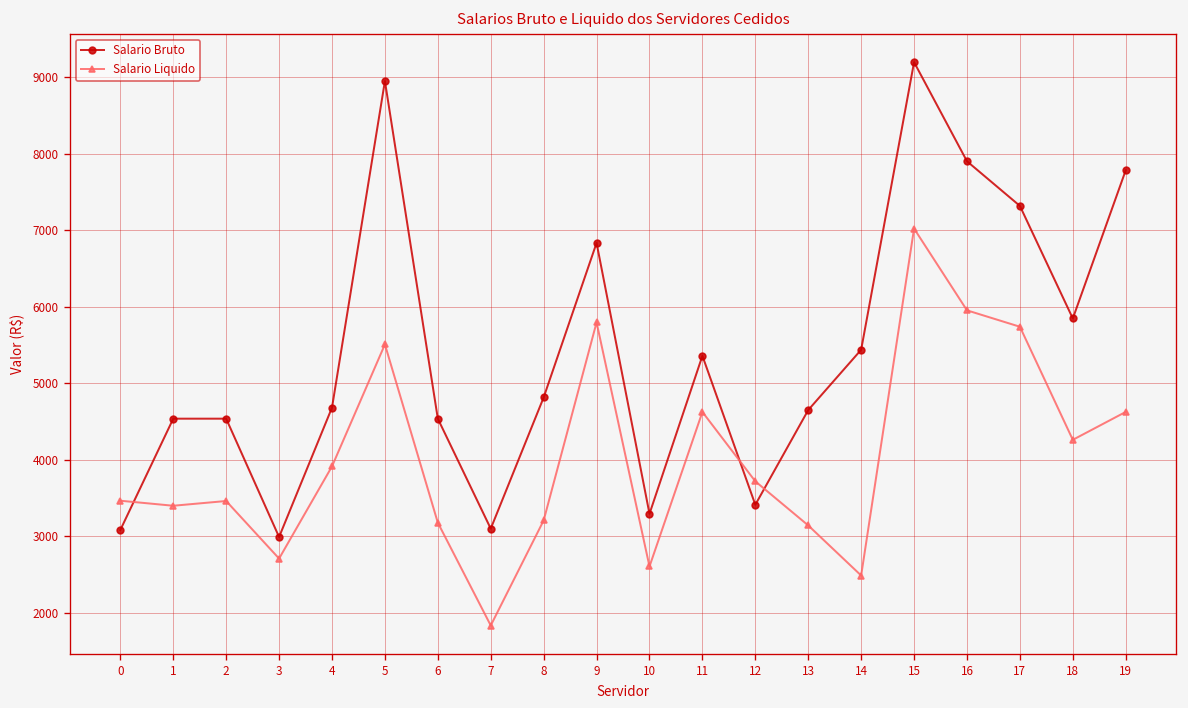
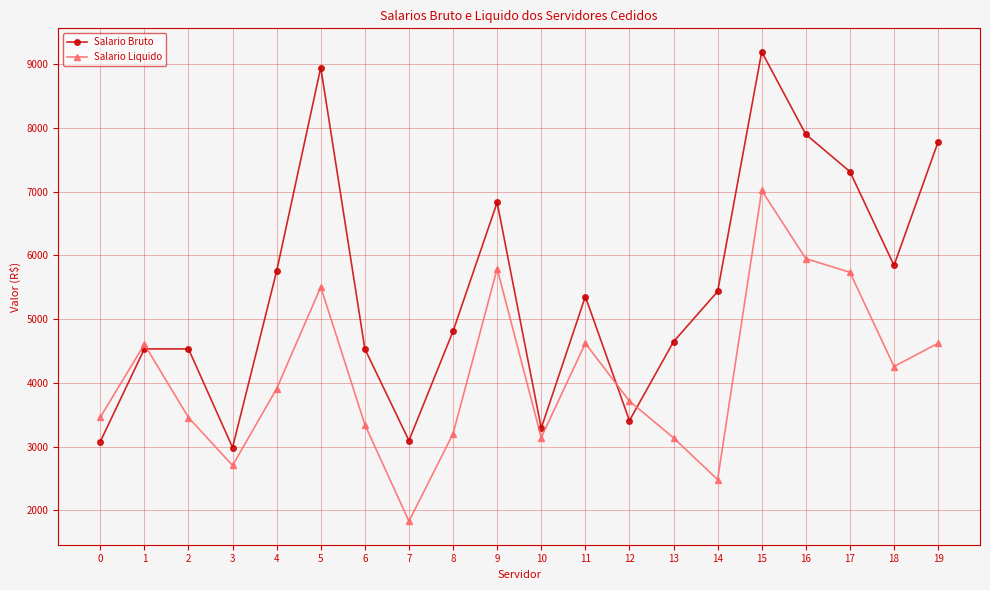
Salario Liquido, 1: 3400 -> 4600
Salario Bruto, 4: 4700 -> 5800
Salario Liquido, 6: 3200 -> 3300
Salario Liquido, 10: 2600 -> 3100
